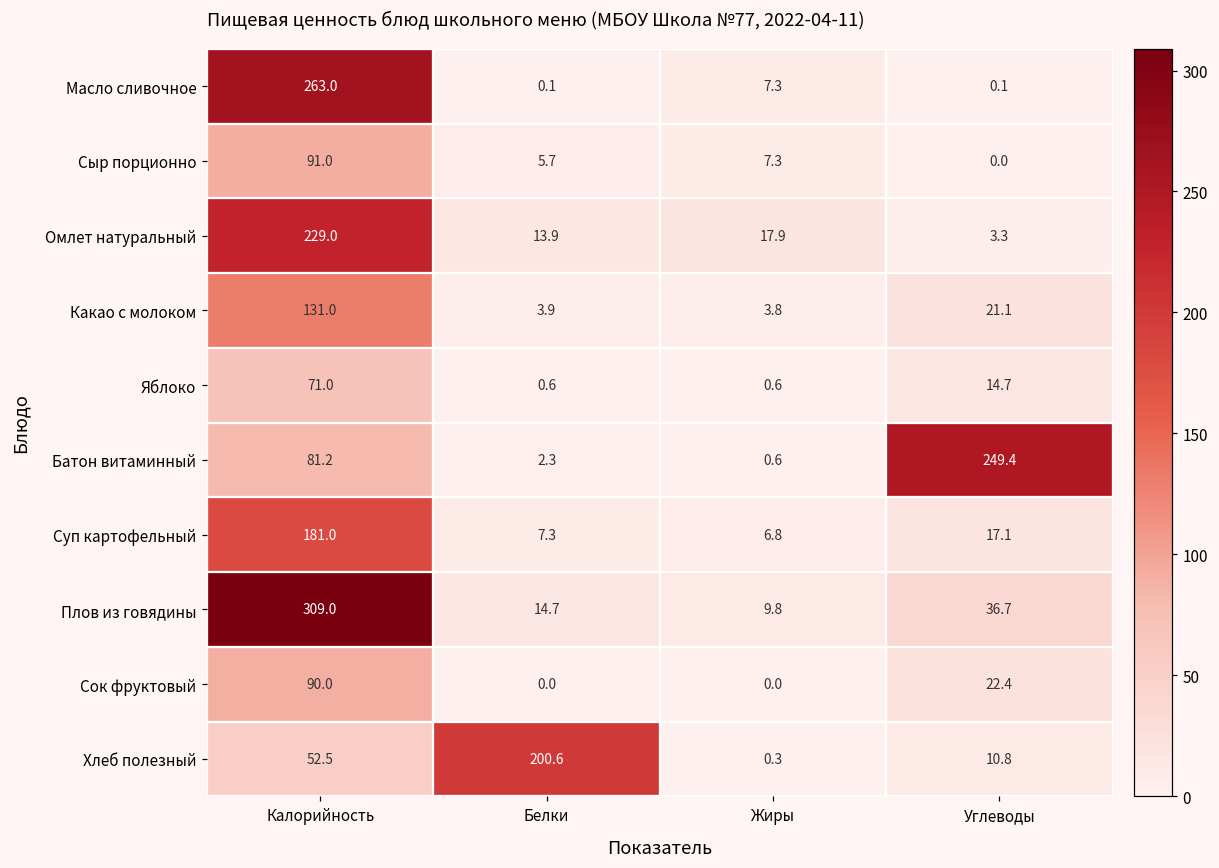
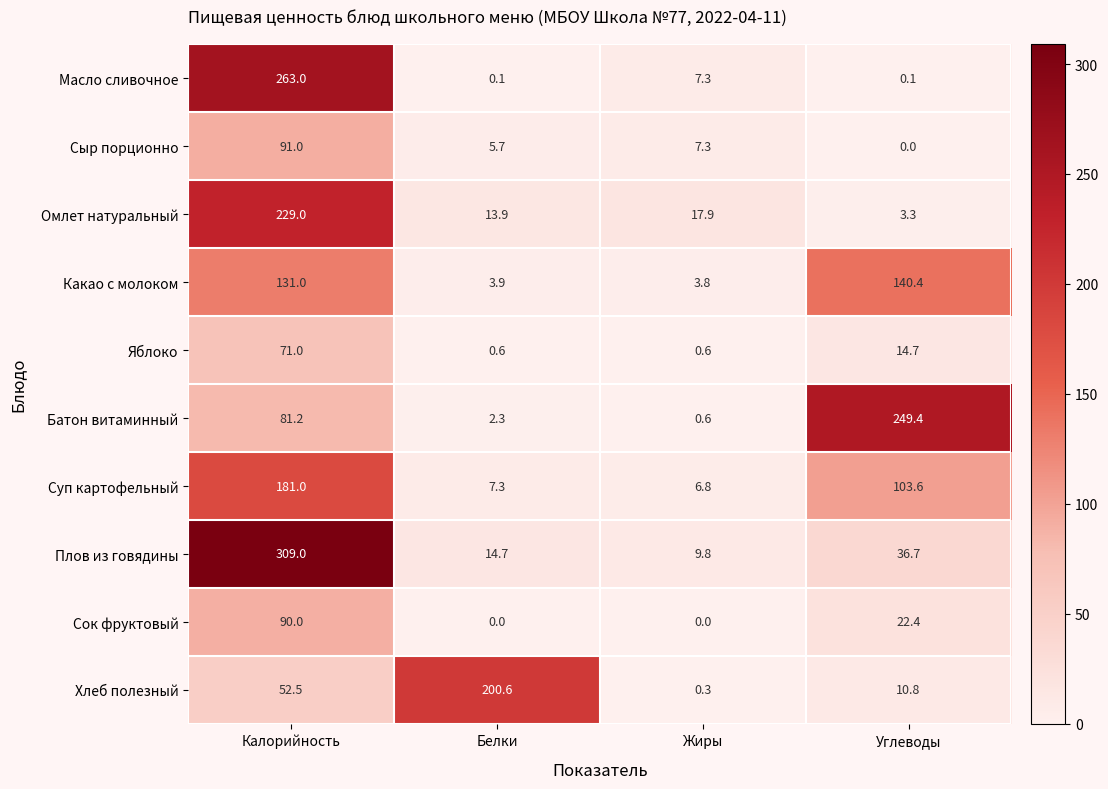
Какао с молоком, Углеводы: 21.1 -> 140.4
Суп картофельный, Углеводы: 17.1 -> 103.6
